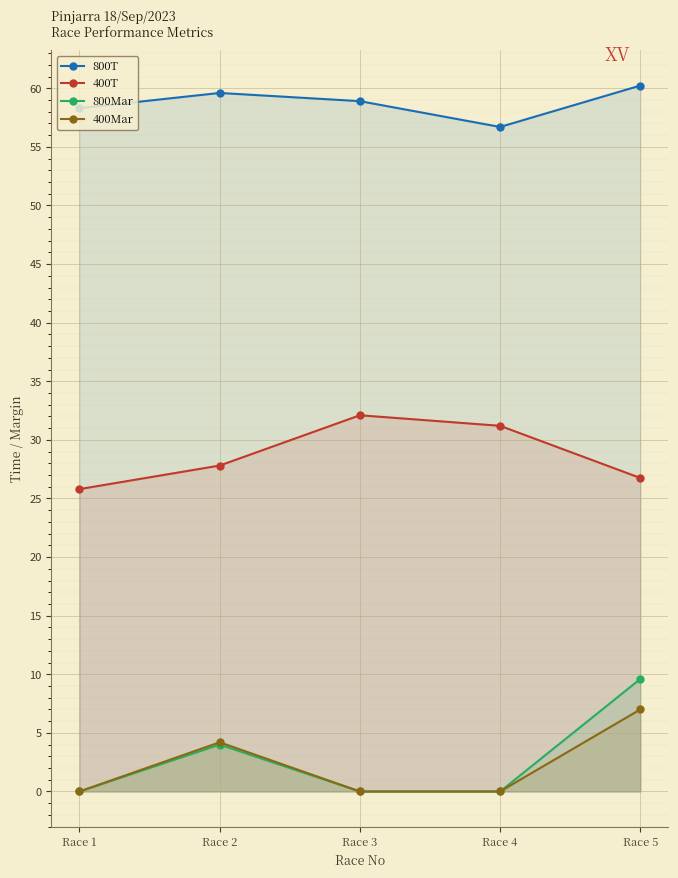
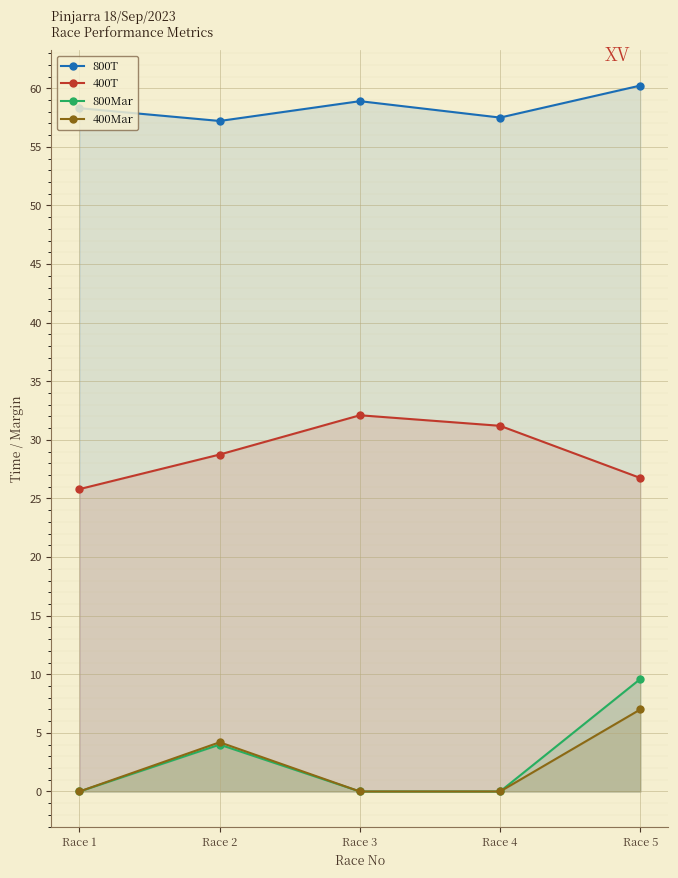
800T, Race 2: 59.6 -> 57.2
400T, Race 2: 27.8 -> 28.8
800T, Race 4: 56.7 -> 57.5
